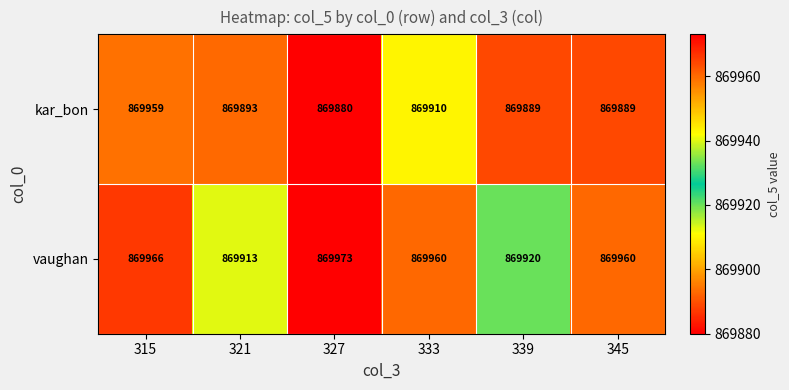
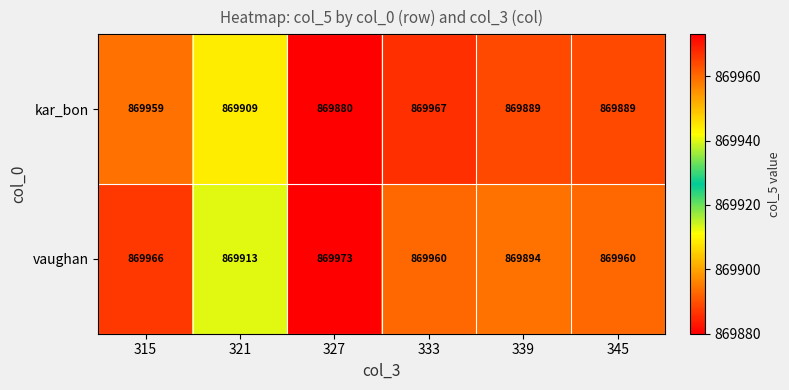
kar_bon, 321: 869893 -> 869909
kar_bon, 333: 869910 -> 869967
vaughan, 339: 869920 -> 869894
